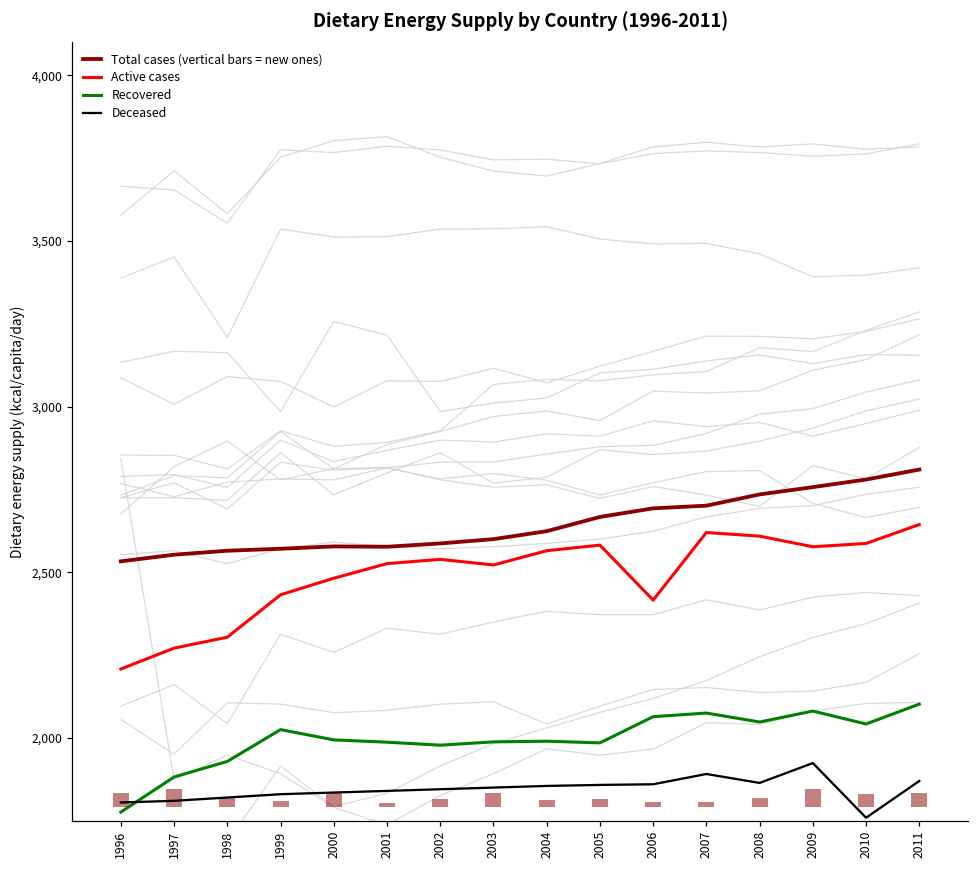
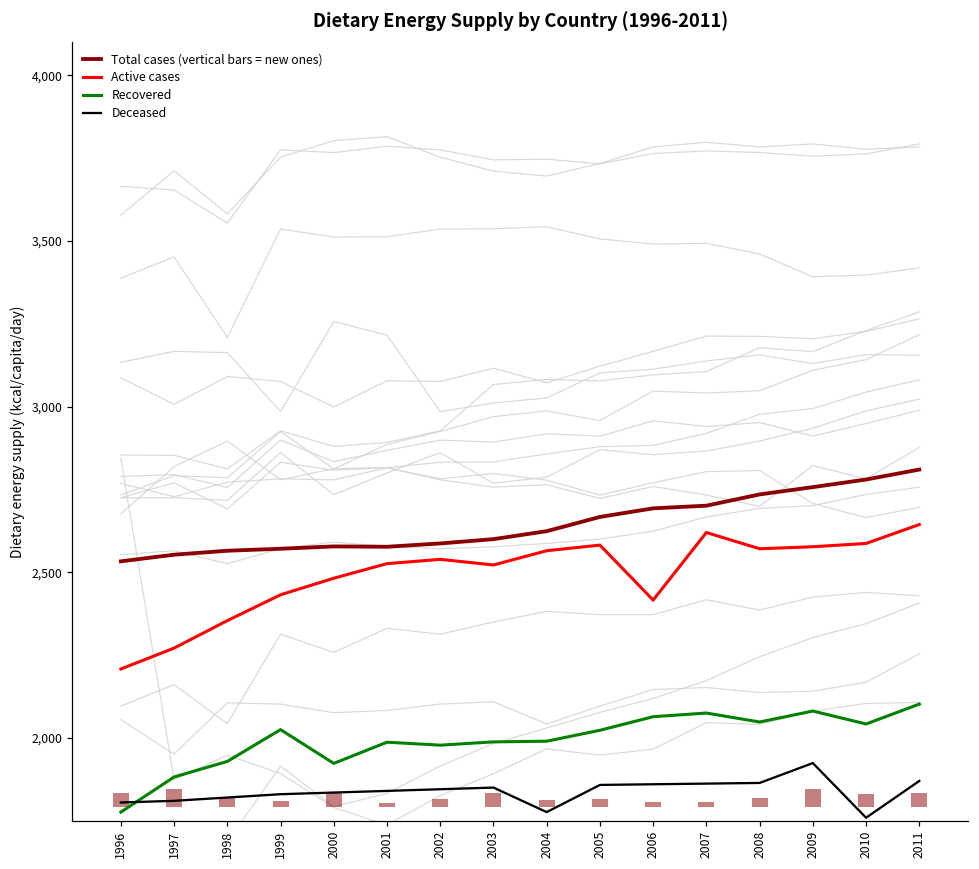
Active cases, 1998: 2,300 -> 2,350
Recovered, 2000: 1,990 -> 1,920
Deceased, 2004: 1,860 -> 1,780
Recovered, 2005: 1,990 -> 2,020
Deceased, 2007: 1,890 -> 1,860
Active cases, 2008: 2,610 -> 2,570
